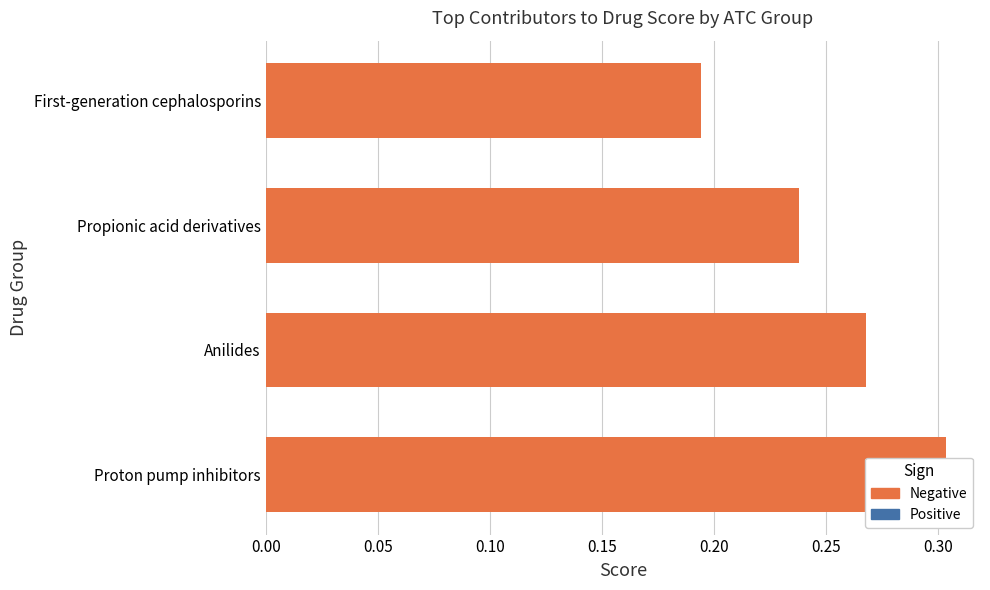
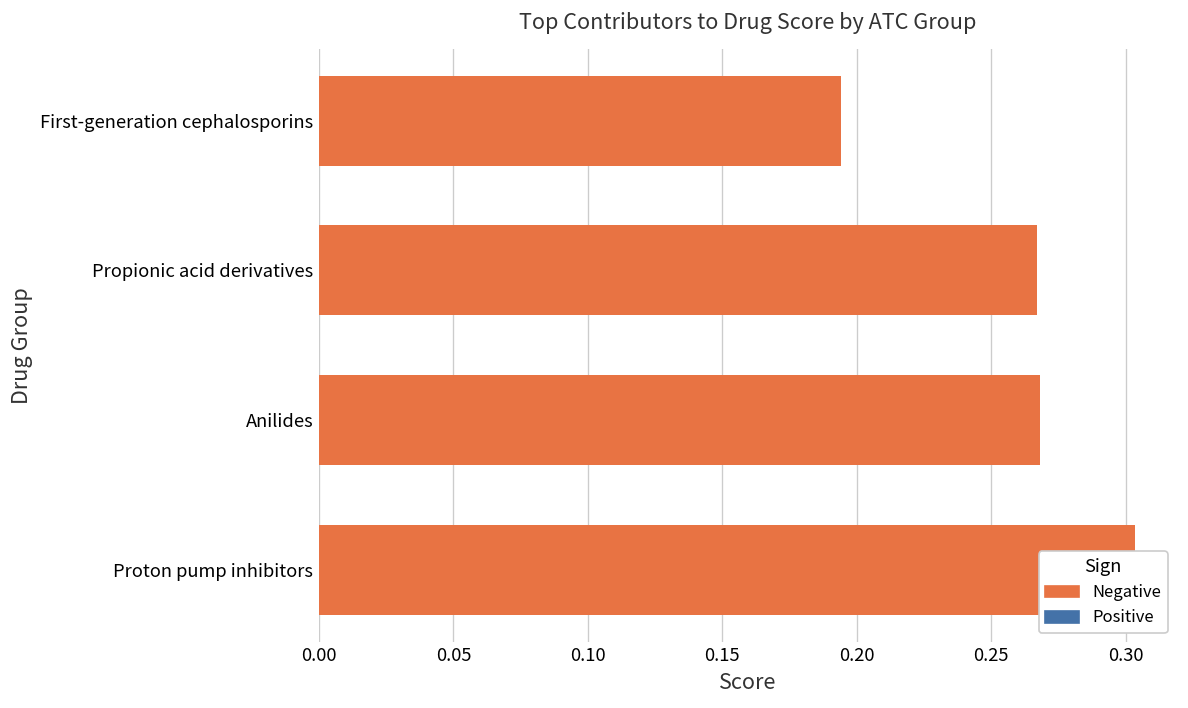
Propionic acid derivatives: 0.238 -> 0.267
